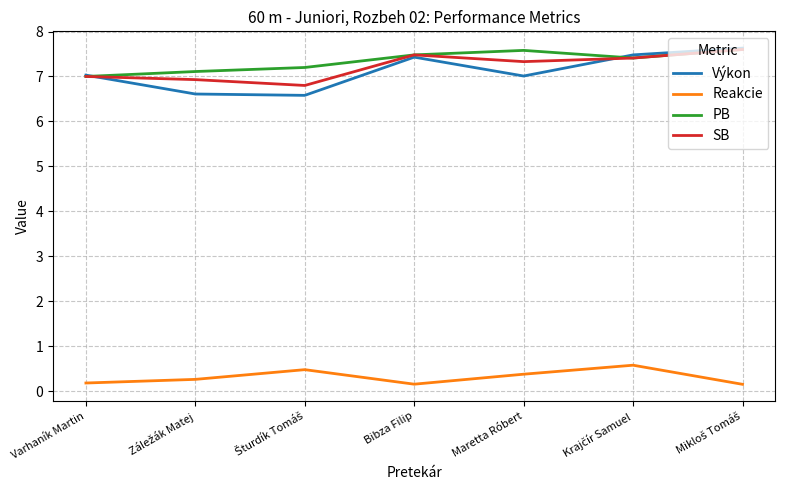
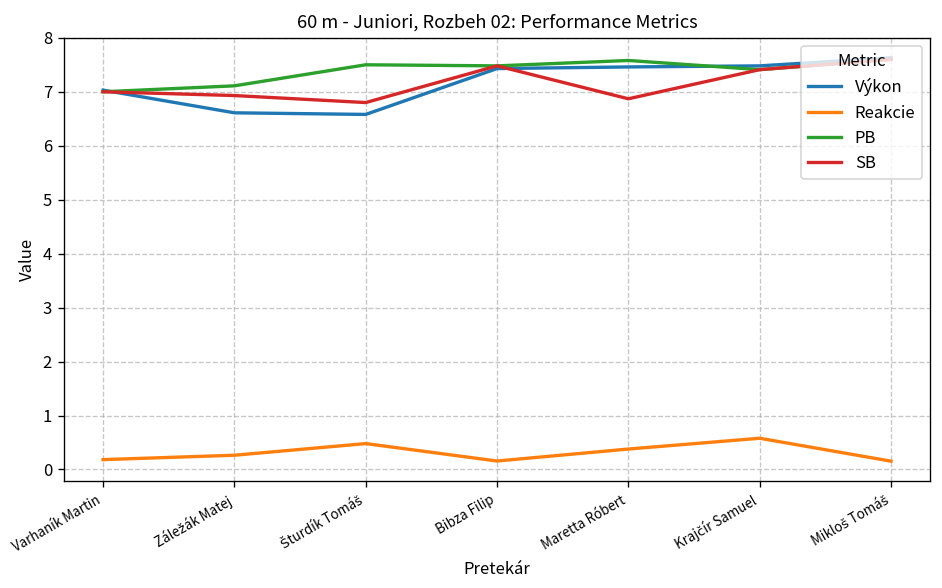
PB, Šturdík Tomáš: 7.2 -> 7.5
Výkon, Maretta Róbert: 7.0 -> 7.5
SB, Maretta Róbert: 7.3 -> 6.9
